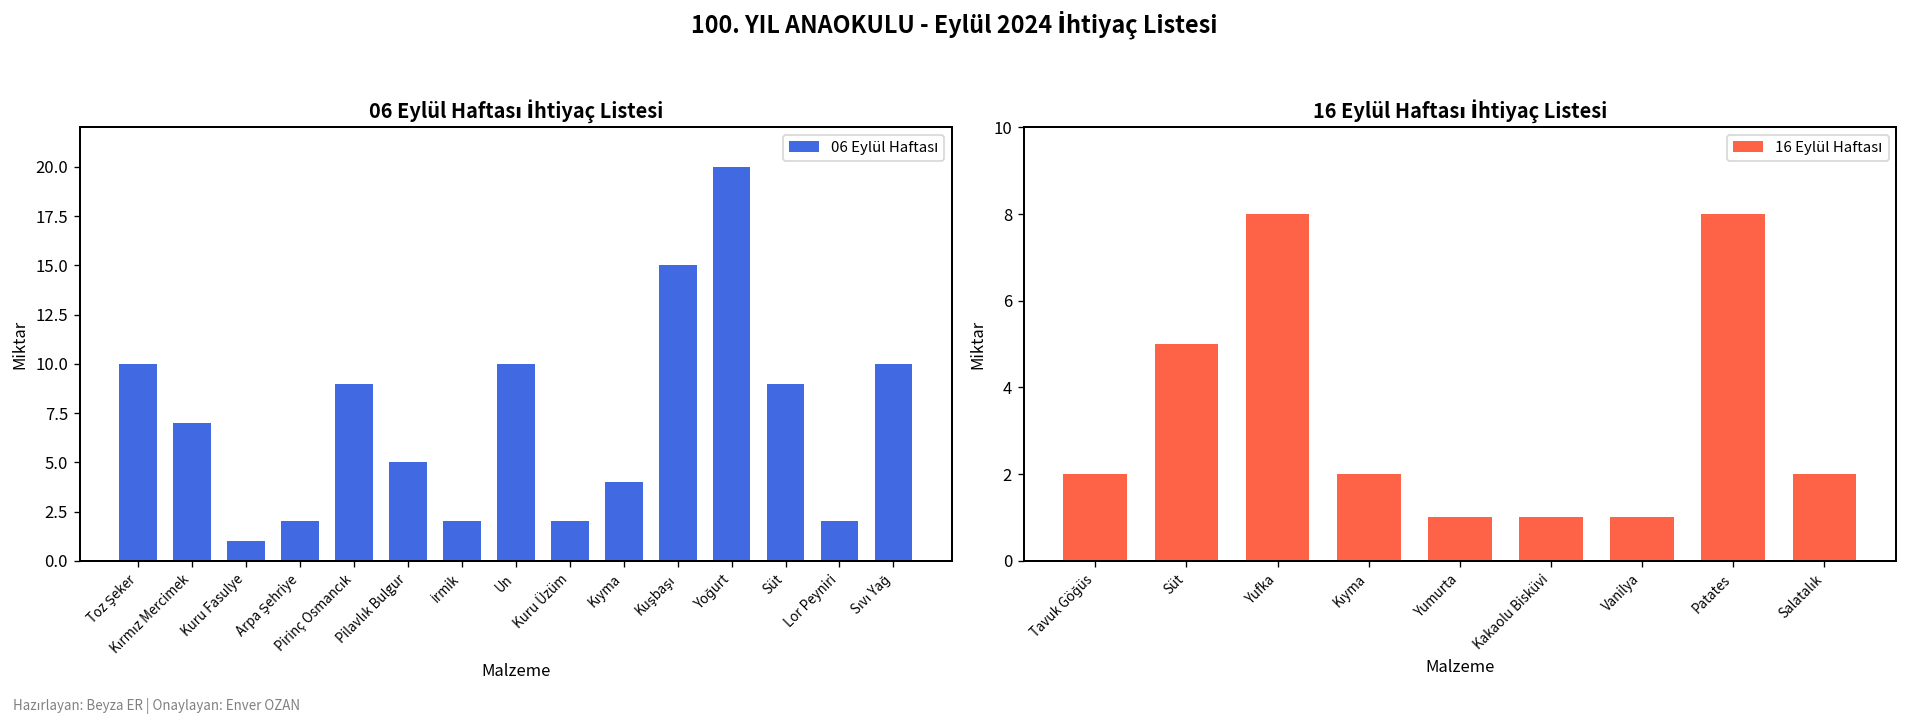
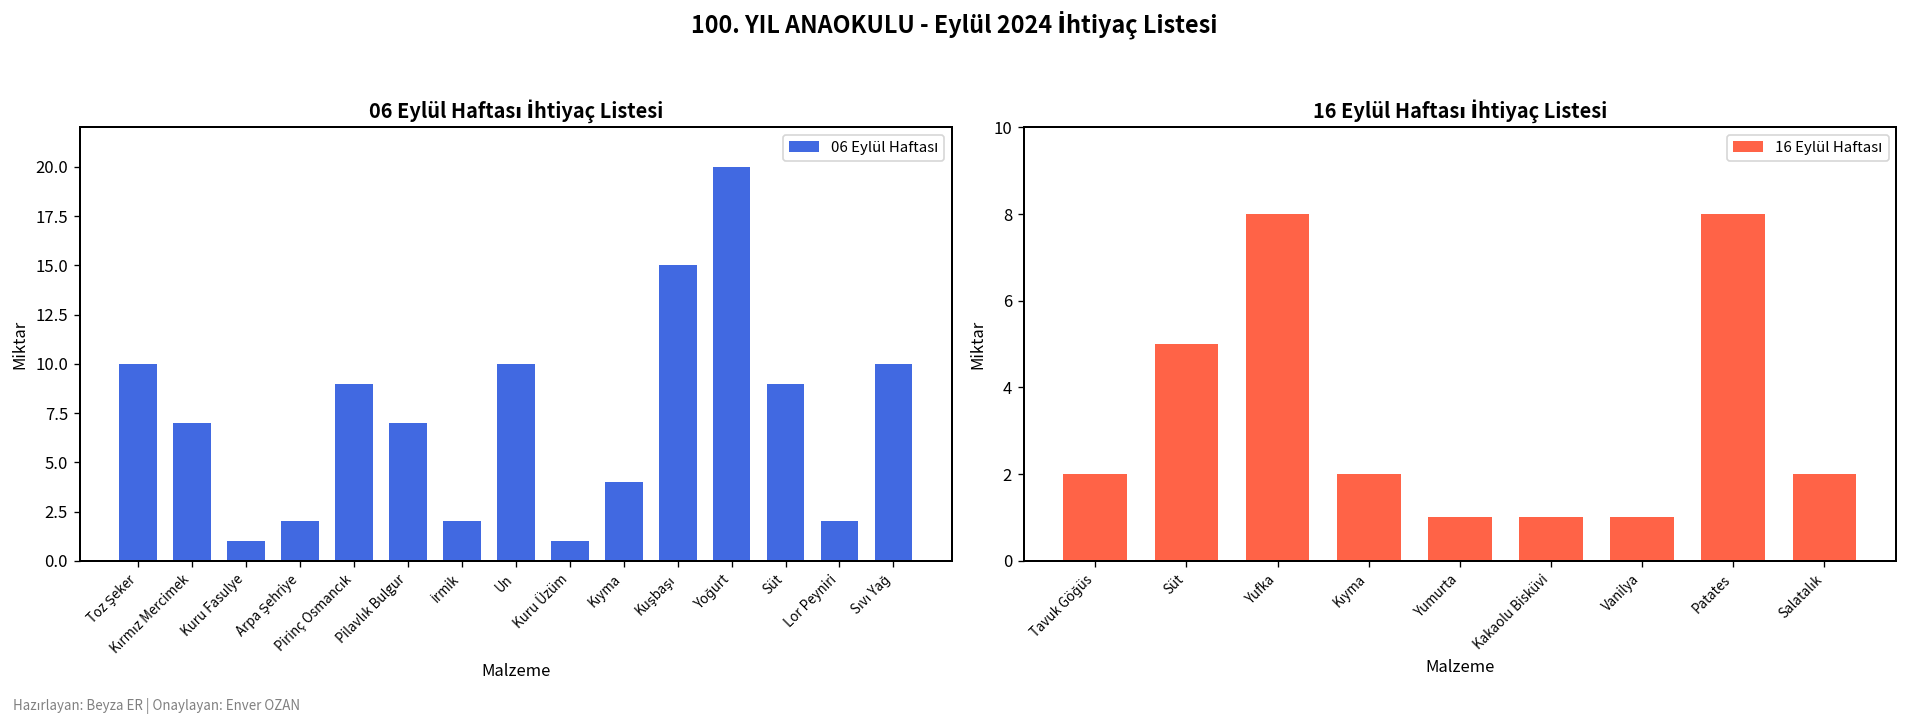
06 Eylül Haftası İhtiyaç Listesi, Pilavlık Bulgur: 5 -> 7
06 Eylül Haftası İhtiyaç Listesi, Kuru Üzüm: 2 -> 1
